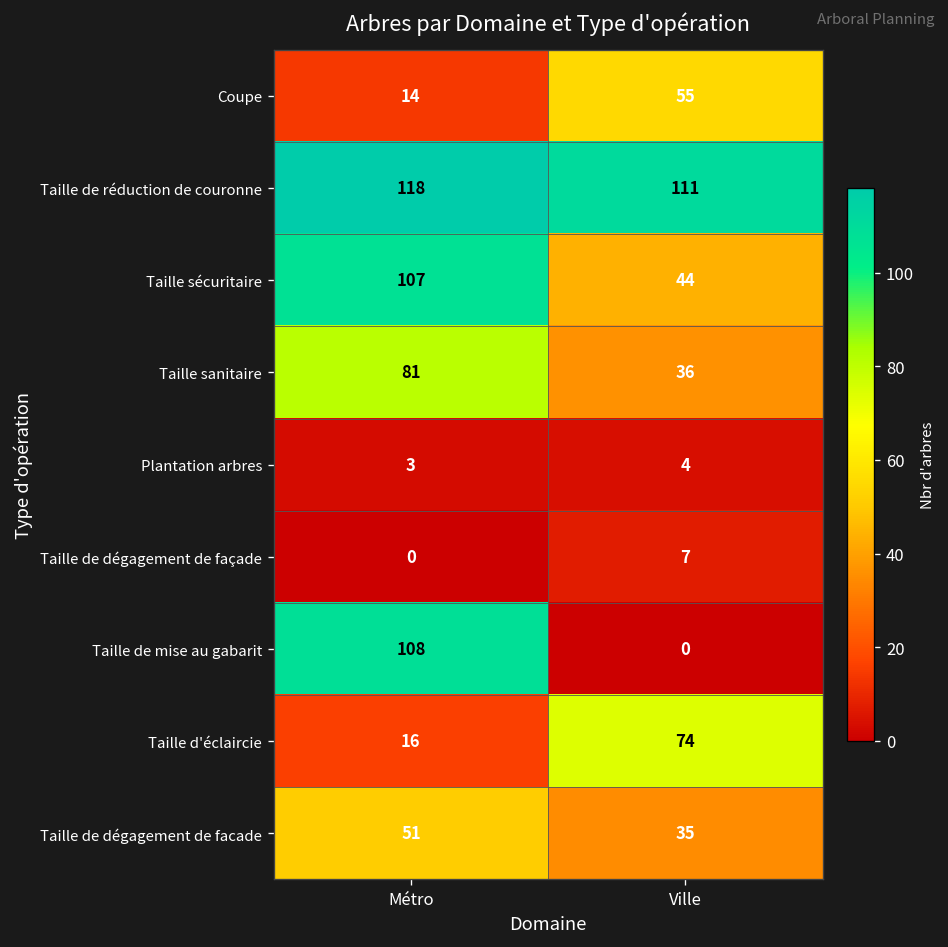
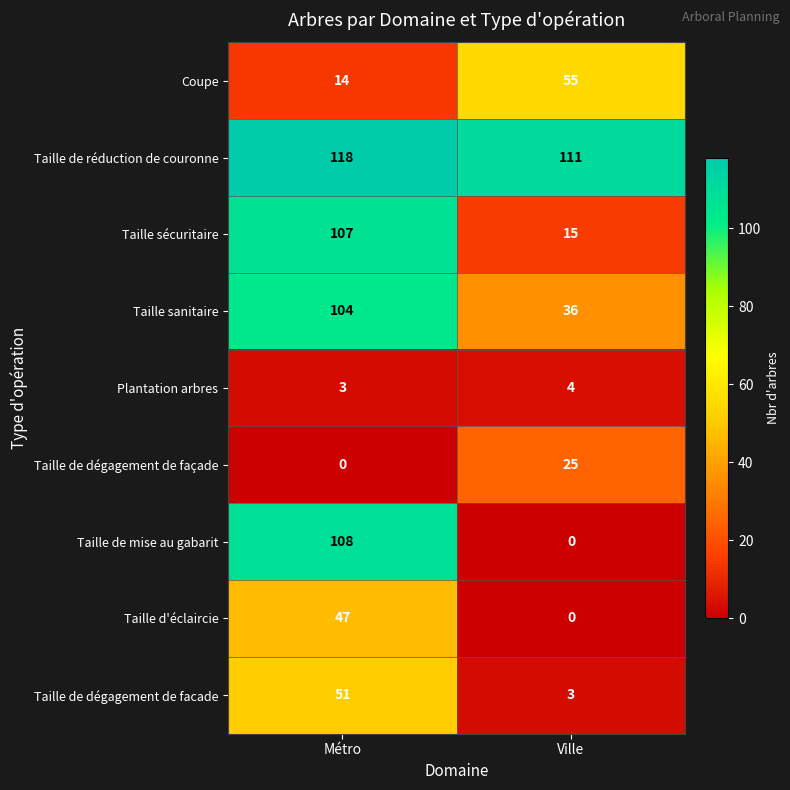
Taille sécuritaire, Ville: 44 -> 15
Taille sanitaire, Métro: 81 -> 104
Taille de dégagement de façade, Ville: 7 -> 25
Taille d'éclaircie, Métro: 16 -> 47
Taille d'éclaircie, Ville: 74 -> 0
Taille de dégagement de facade, Ville: 35 -> 3
